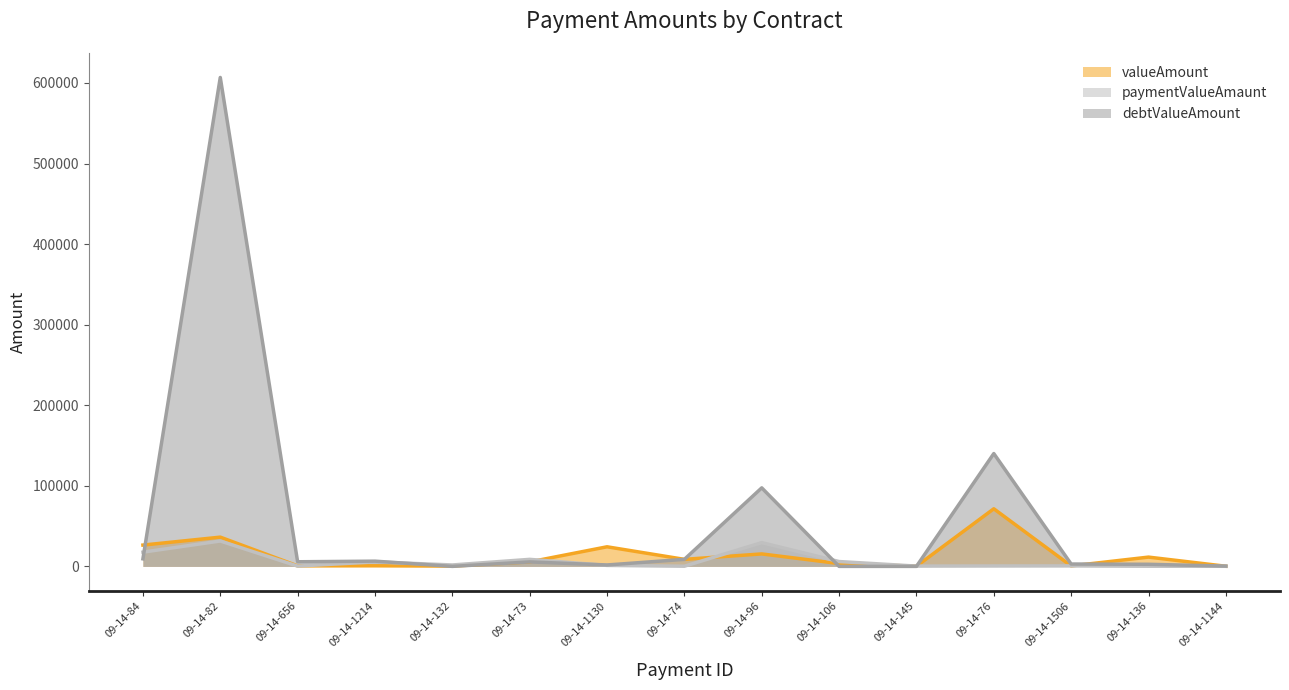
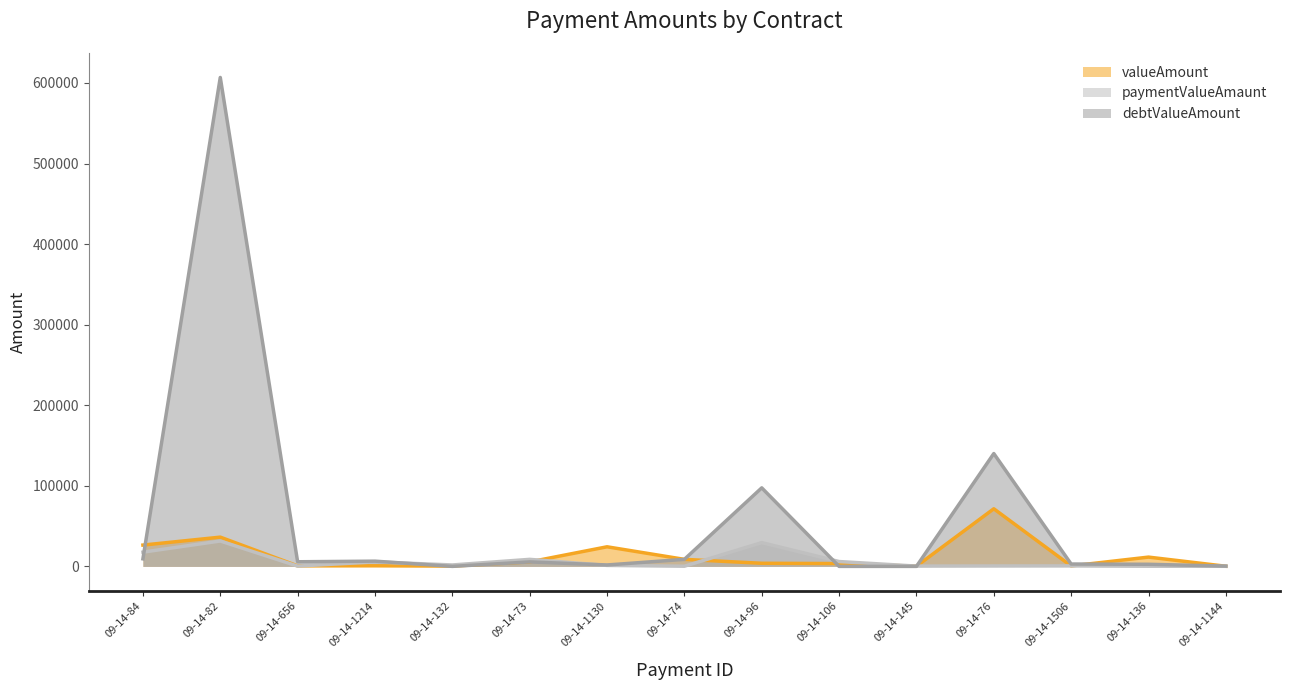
valueAmount, 09-14-96: 20000 -> 0
